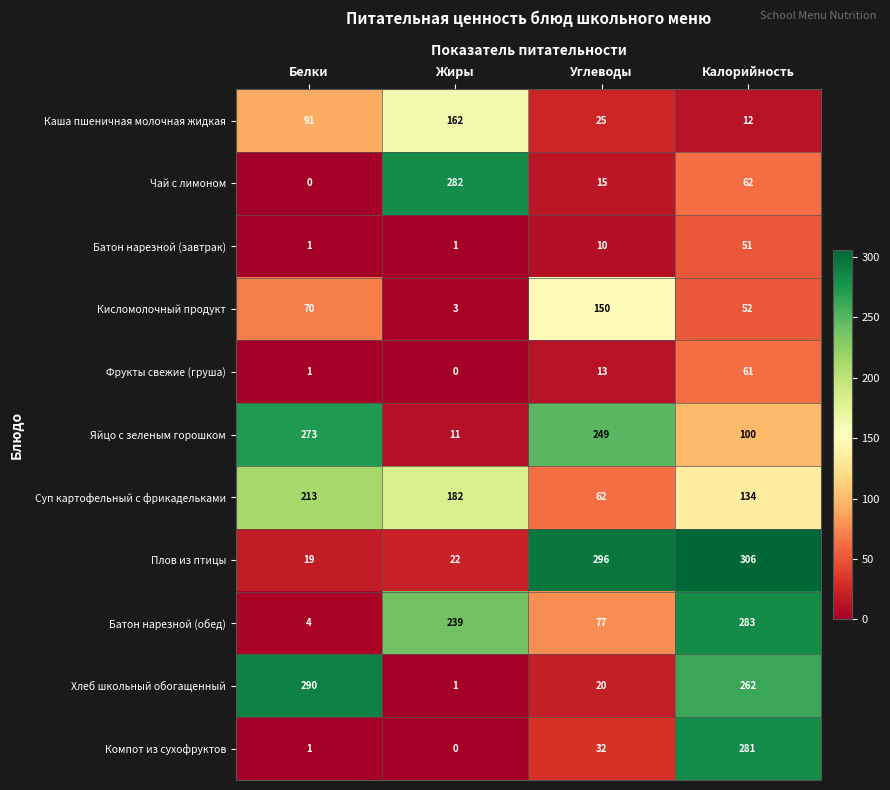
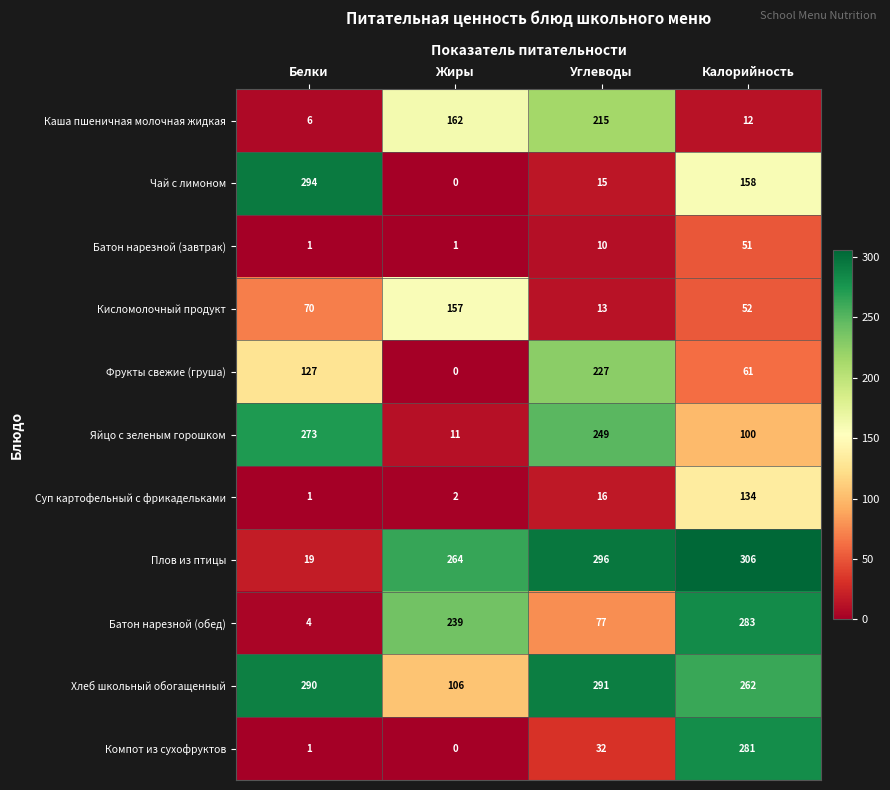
Каша пшеничная молочная жидкая, Белки: 91 -> 6
Каша пшеничная молочная жидкая, Углеводы: 25 -> 215
Чай с лимоном, Белки: 0 -> 294
Чай с лимоном, Жиры: 282 -> 0
Чай с лимоном, Калорийность: 62 -> 158
Кисломолочный продукт, Жиры: 3 -> 157
Кисломолочный продукт, Углеводы: 150 -> 13
Фрукты свежие (груша), Белки: 1 -> 127
Фрукты свежие (груша), Углеводы: 13 -> 227
Суп картофельный с фрикадельками, Белки: 213 -> 1
Суп картофельный с фрикадельками, Жиры: 182 -> 2
Суп картофельный с фрикадельками, Углеводы: 62 -> 16
Плов из птицы, Жиры: 22 -> 264
Хлеб школьный обогащенный, Жиры: 1 -> 106
Хлеб школьный обогащенный, Углеводы: 20 -> 291
